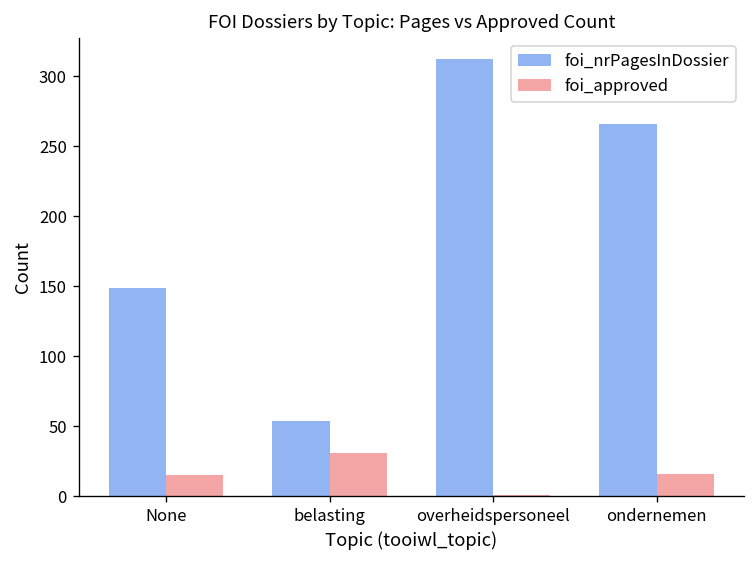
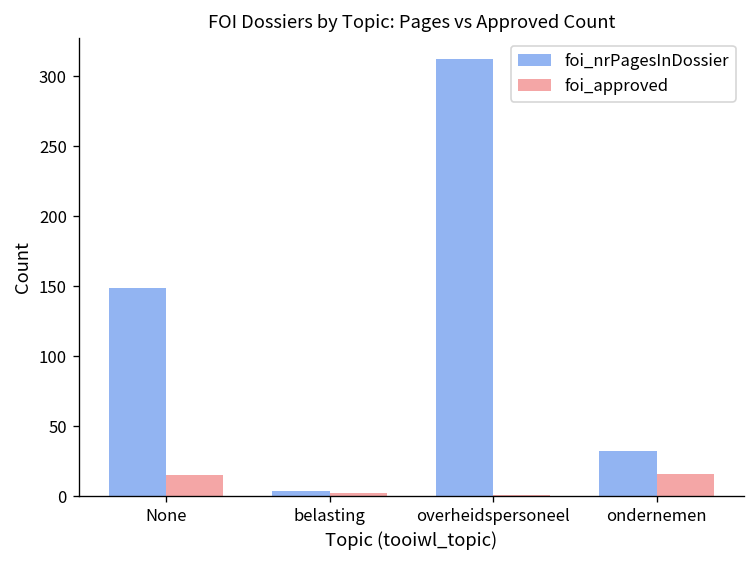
foi_nrPagesInDossier, belasting: 54 -> 4
foi_approved, belasting: 31 -> 2
foi_nrPagesInDossier, ondernemen: 266 -> 32
